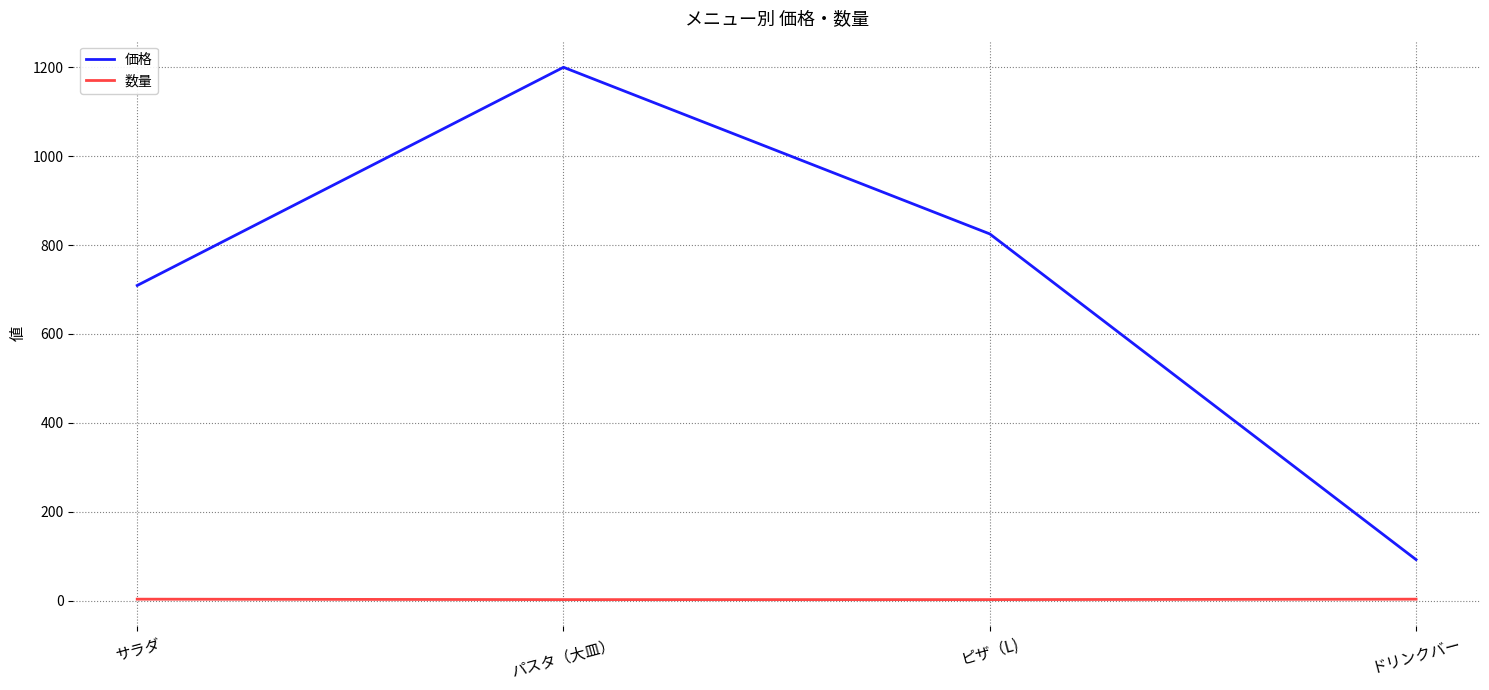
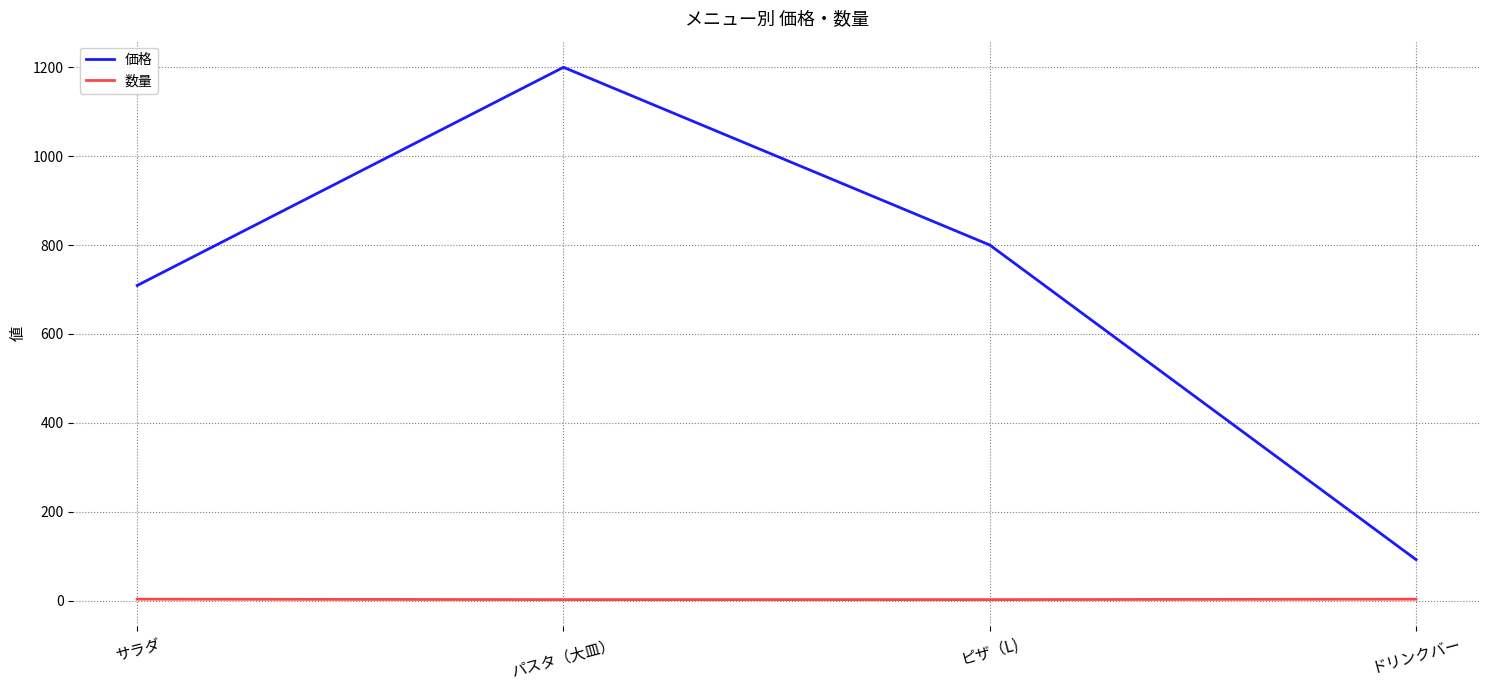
価格, ピザ（L): 830 -> 800
